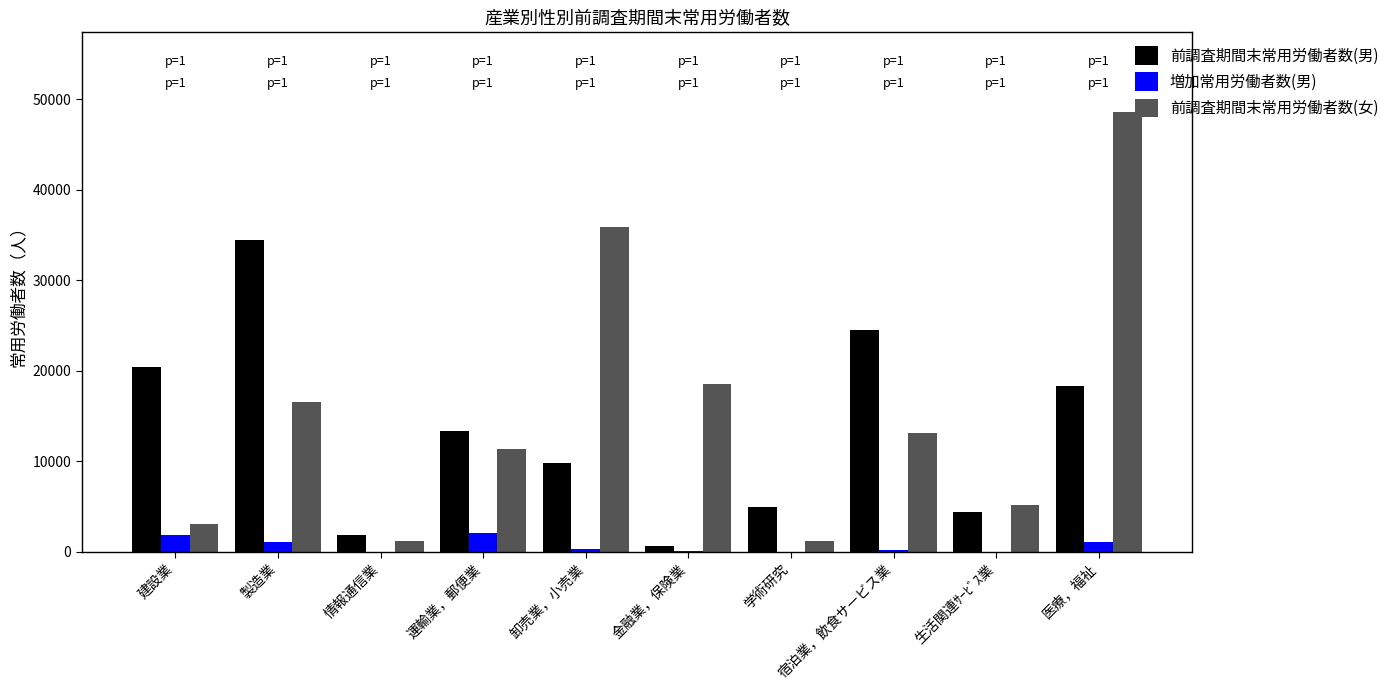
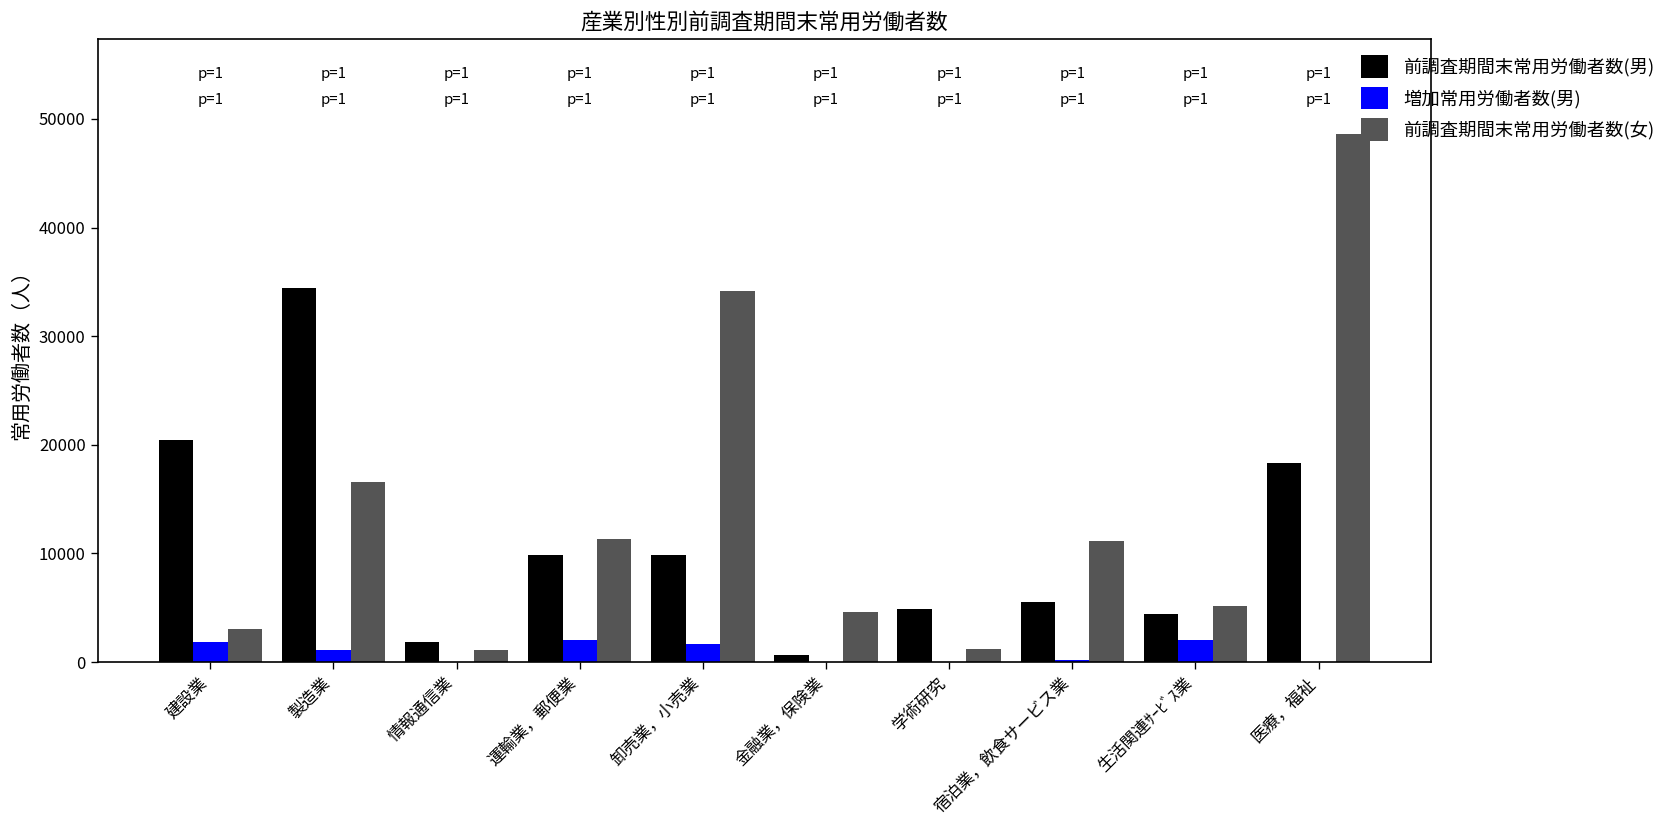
前調査期間末常用労働者数(男), 運輸業，郵便業: 13000 -> 10000
増加常用労働者数(男), 卸売業，小売業: 0 -> 2000
前調査期間末常用労働者数(女), 卸売業，小売業: 36000 -> 34000
前調査期間末常用労働者数(女), 金融業，保険業: 19000 -> 5000
前調査期間末常用労働者数(男), 宿泊業，飲食サービス業: 25000 -> 6000
前調査期間末常用労働者数(女), 宿泊業，飲食サービス業: 13000 -> 11000
増加常用労働者数(男), 生活関連ｻｰﾋﾞｽ業: 0 -> 2000
増加常用労働者数(男), 医療，福祉: 1000 -> 0
